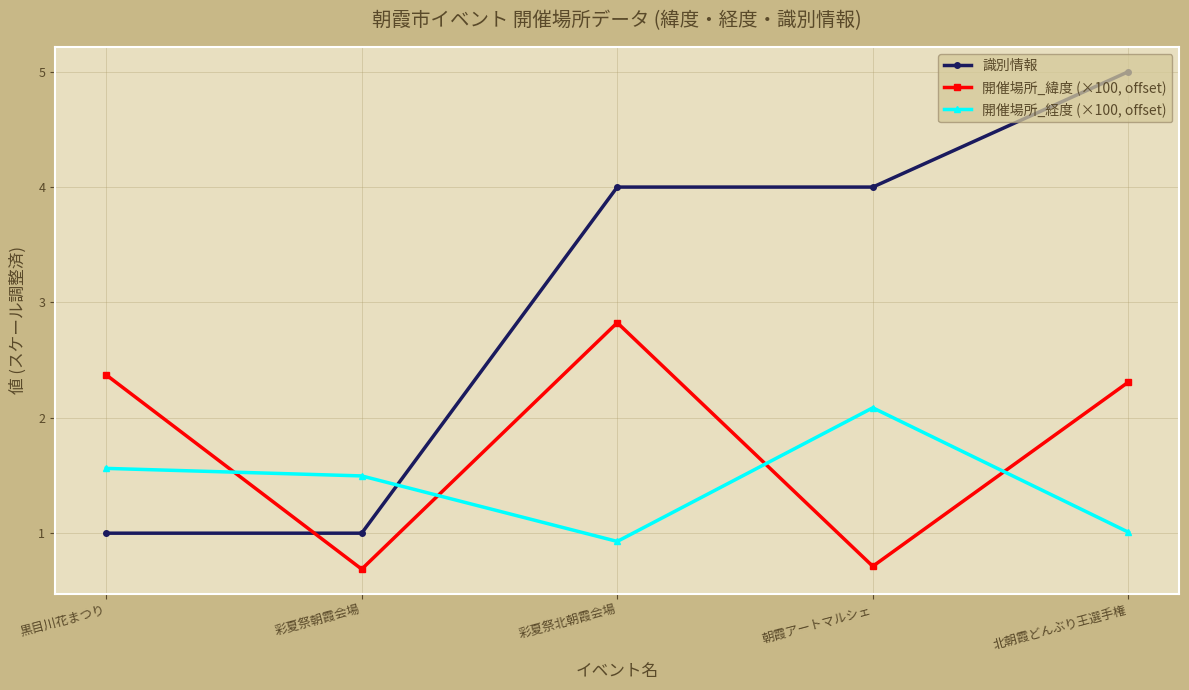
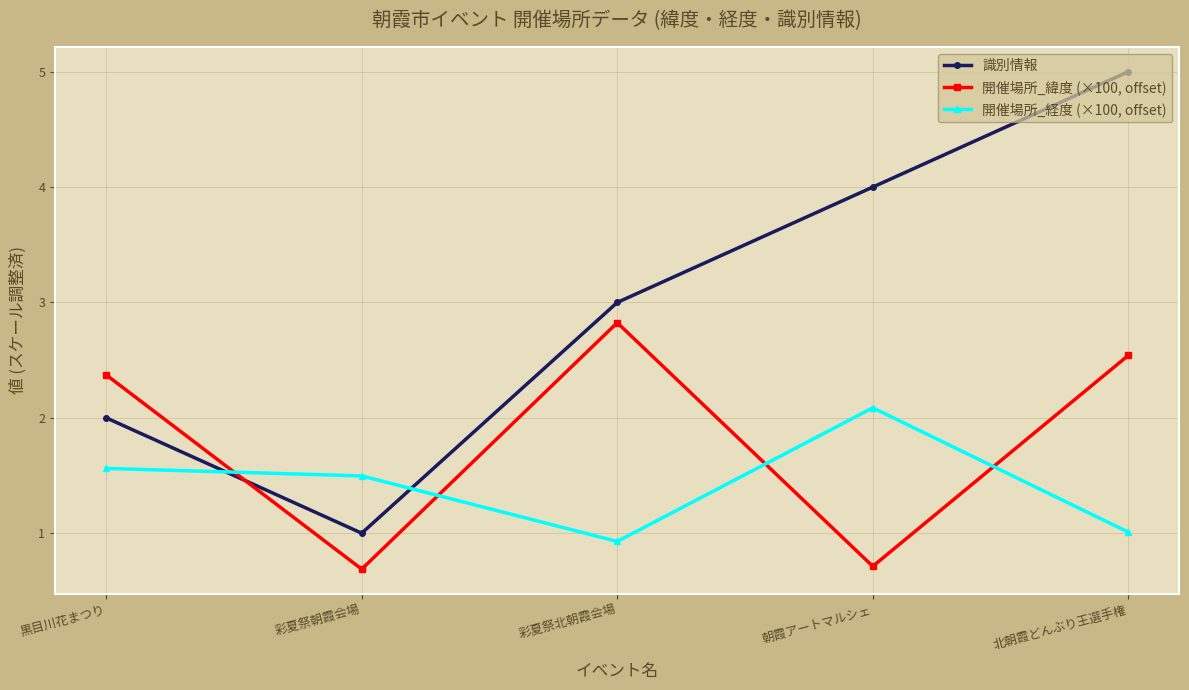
識別情報, 黒目川花まつり: 1 -> 2
識別情報, 彩夏祭北朝霞会場: 4 -> 3
開催場所_緯度 (×100, offset), 北朝霞どんぶり王選手権: 2.31 -> 2.54
